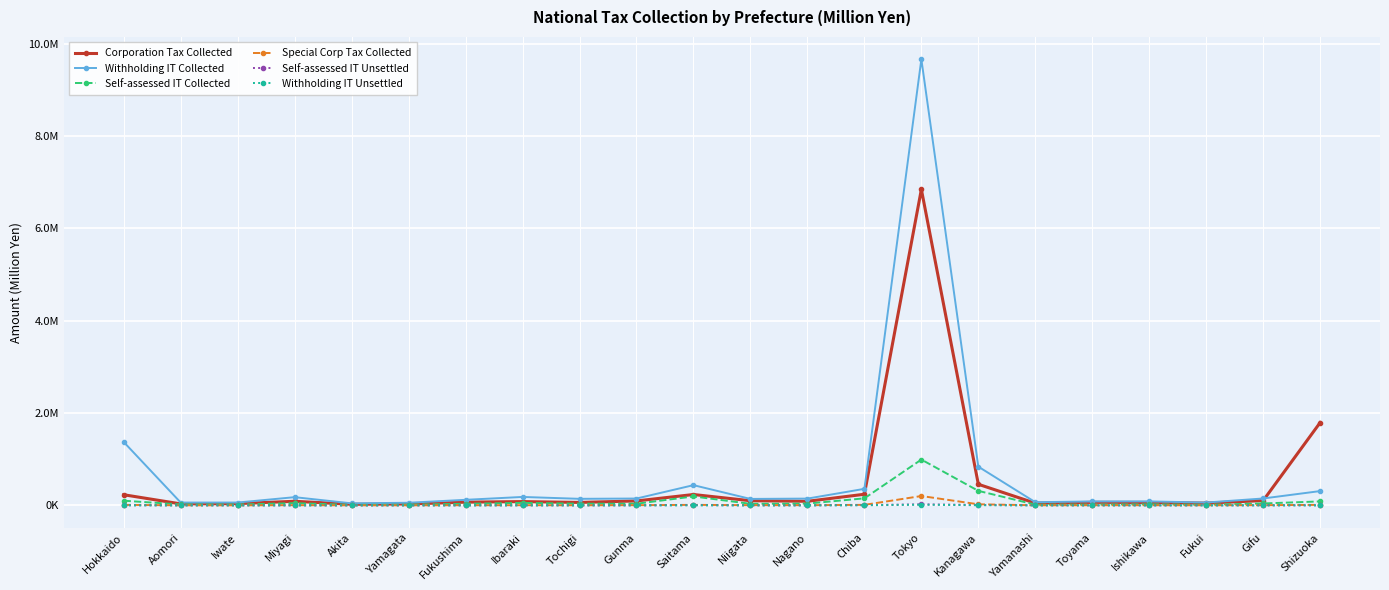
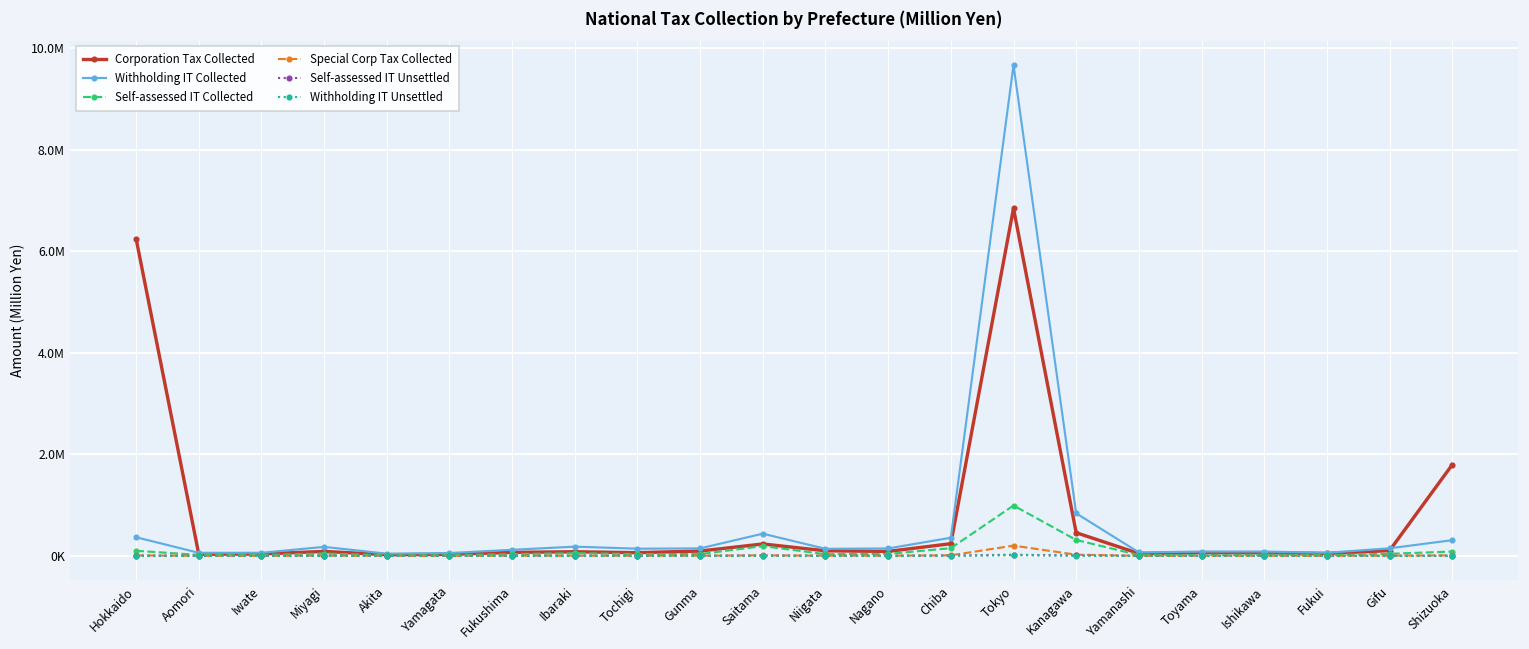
Corporation Tax Collected, Hokkaido: 200000 -> 6200000
Withholding IT Collected, Hokkaido: 1400000 -> 400000
